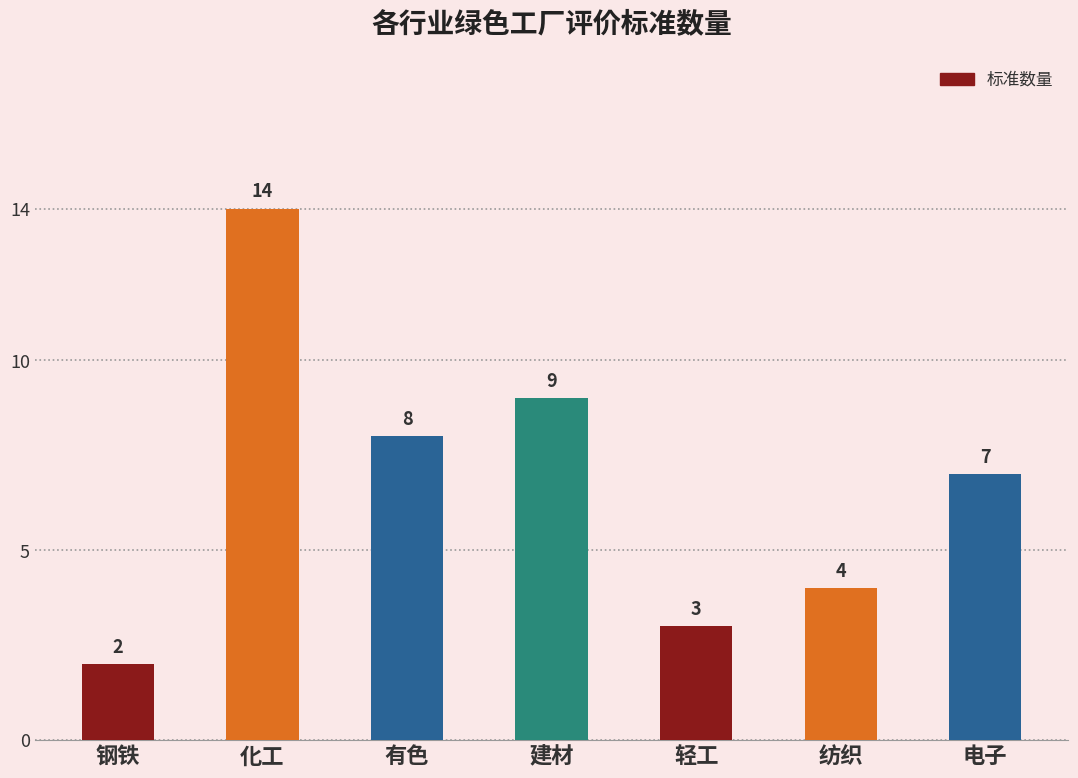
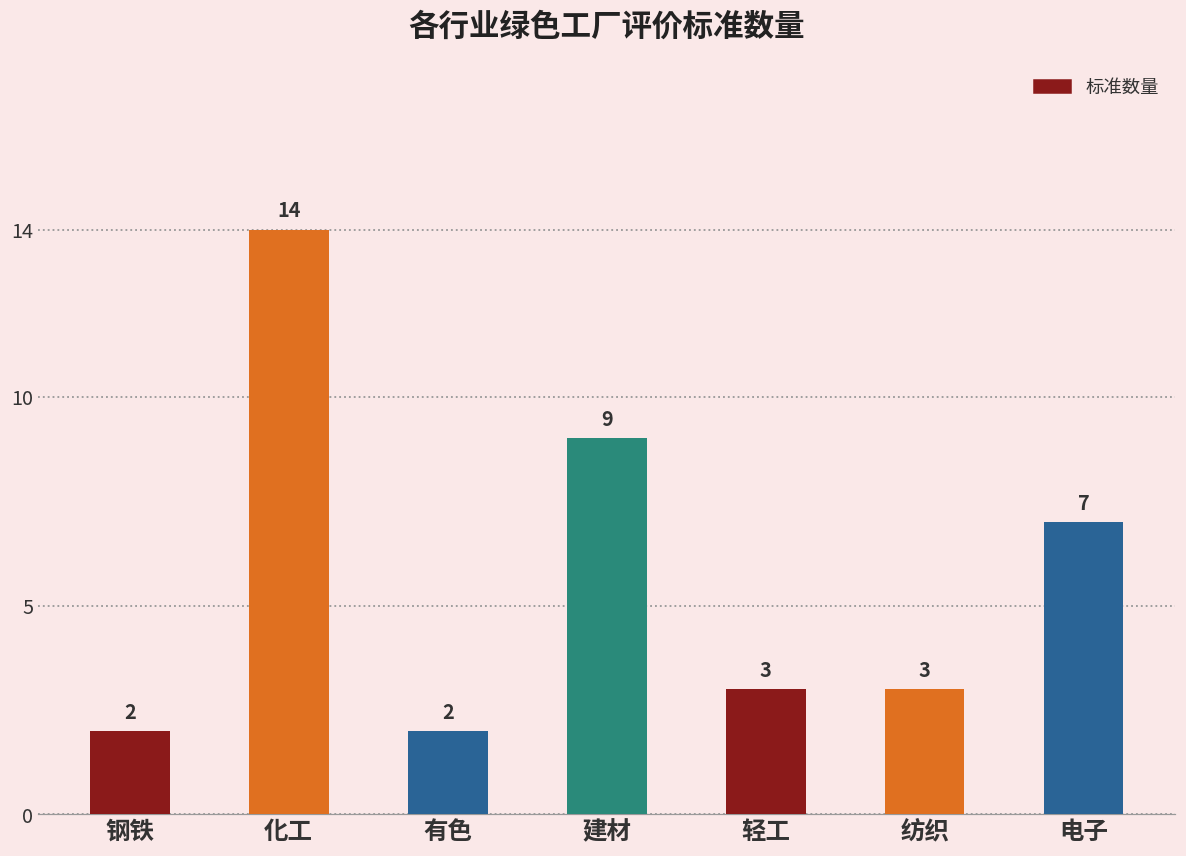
有色: 8 -> 2
纺织: 4 -> 3
